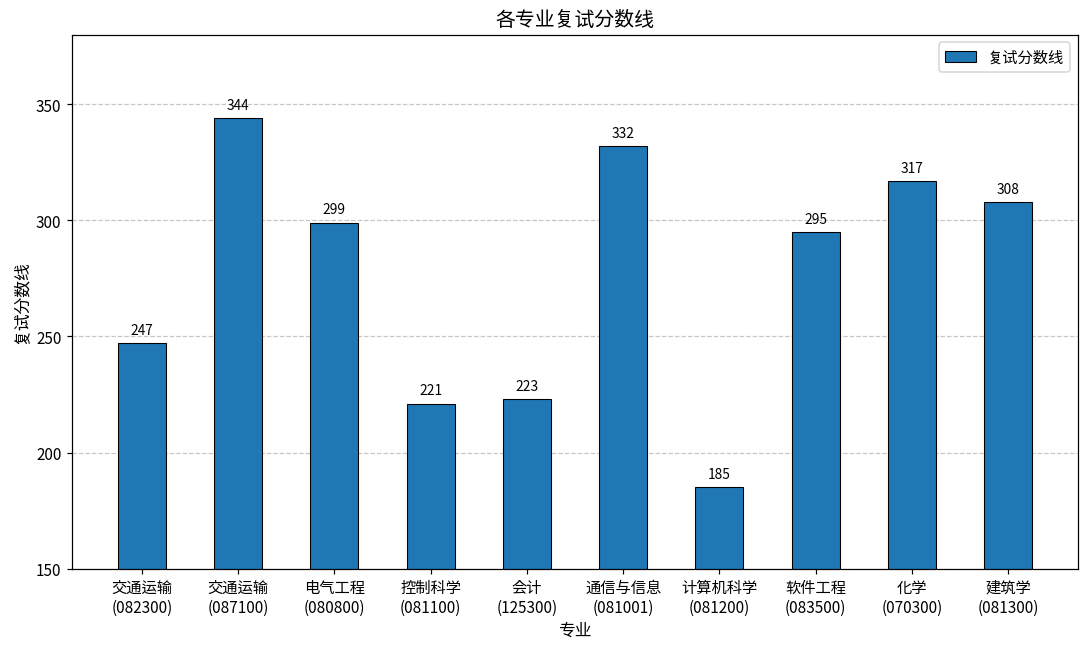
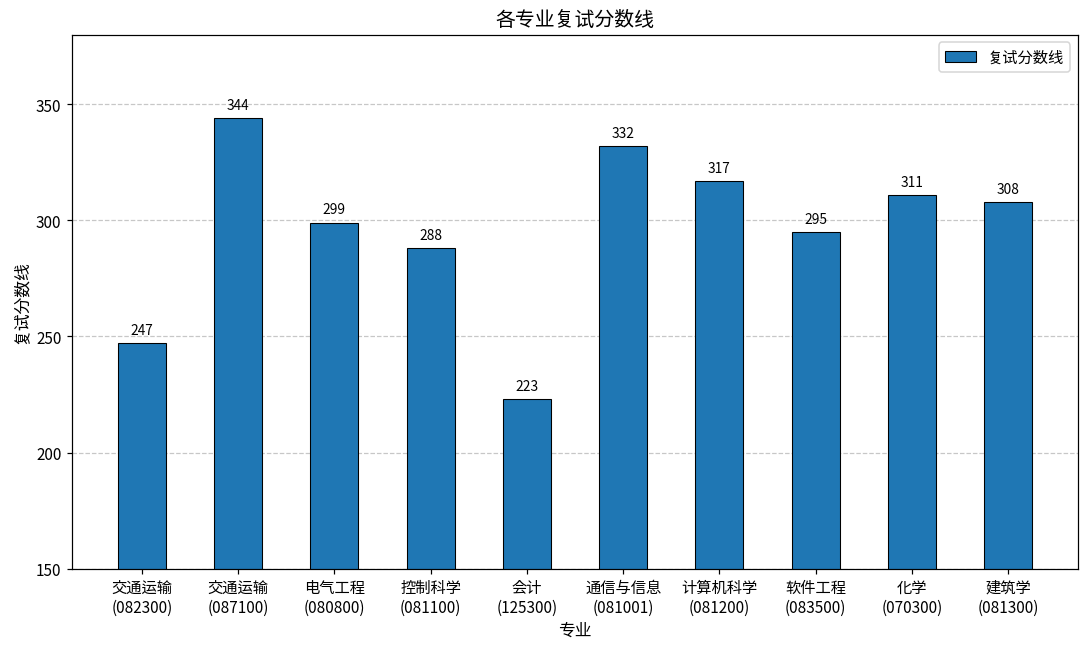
控制科学 (081100): 221 -> 288
计算机科学 (081200): 185 -> 317
化学 (070300): 317 -> 311
